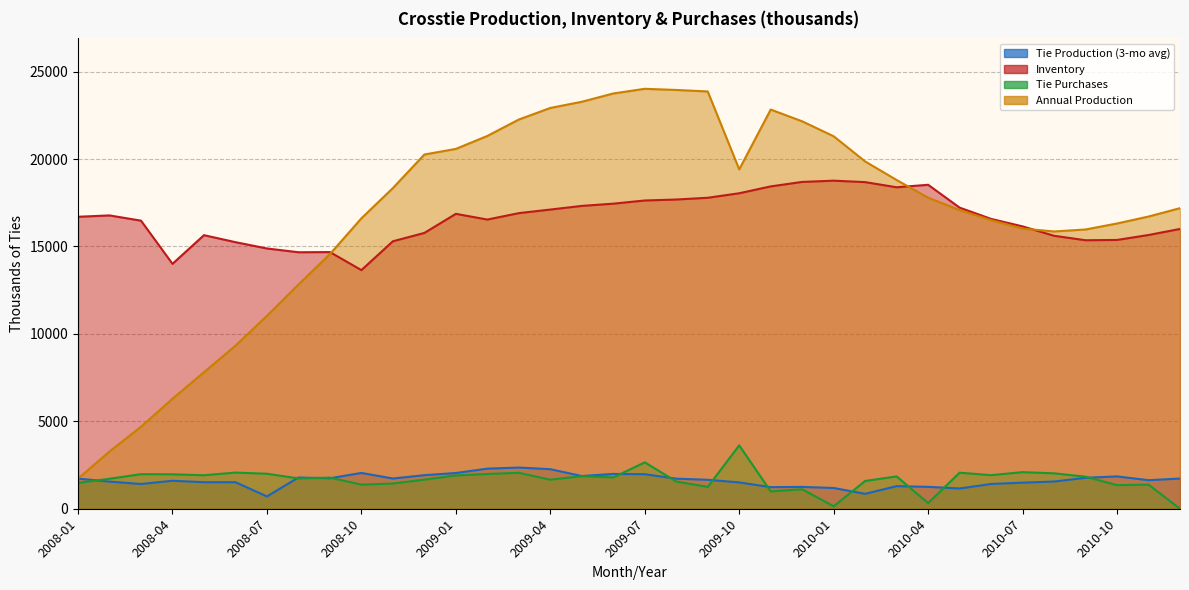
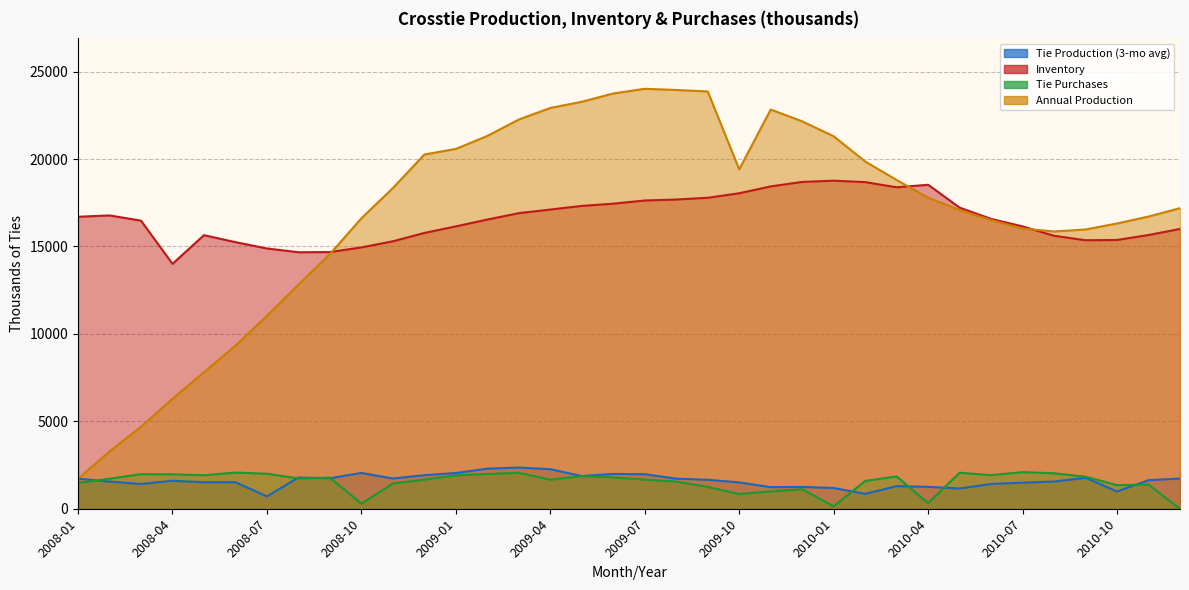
Inventory, 2008-10: 13600 -> 14900
Tie Purchases, 2008-10: 1400 -> 300
Inventory, 2009-01: 16900 -> 16100
Tie Purchases, 2009-07: 2700 -> 1700
Tie Purchases, 2009-10: 3600 -> 800
Tie Production (3-mo avg), 2010-10: 1800 -> 1000
